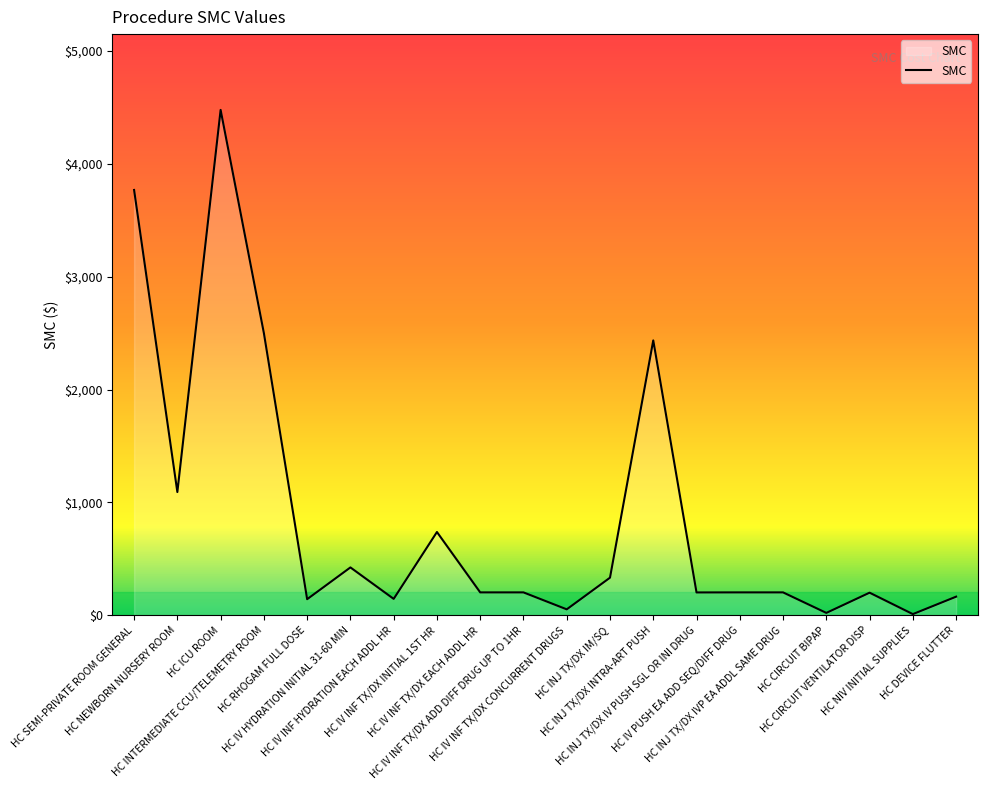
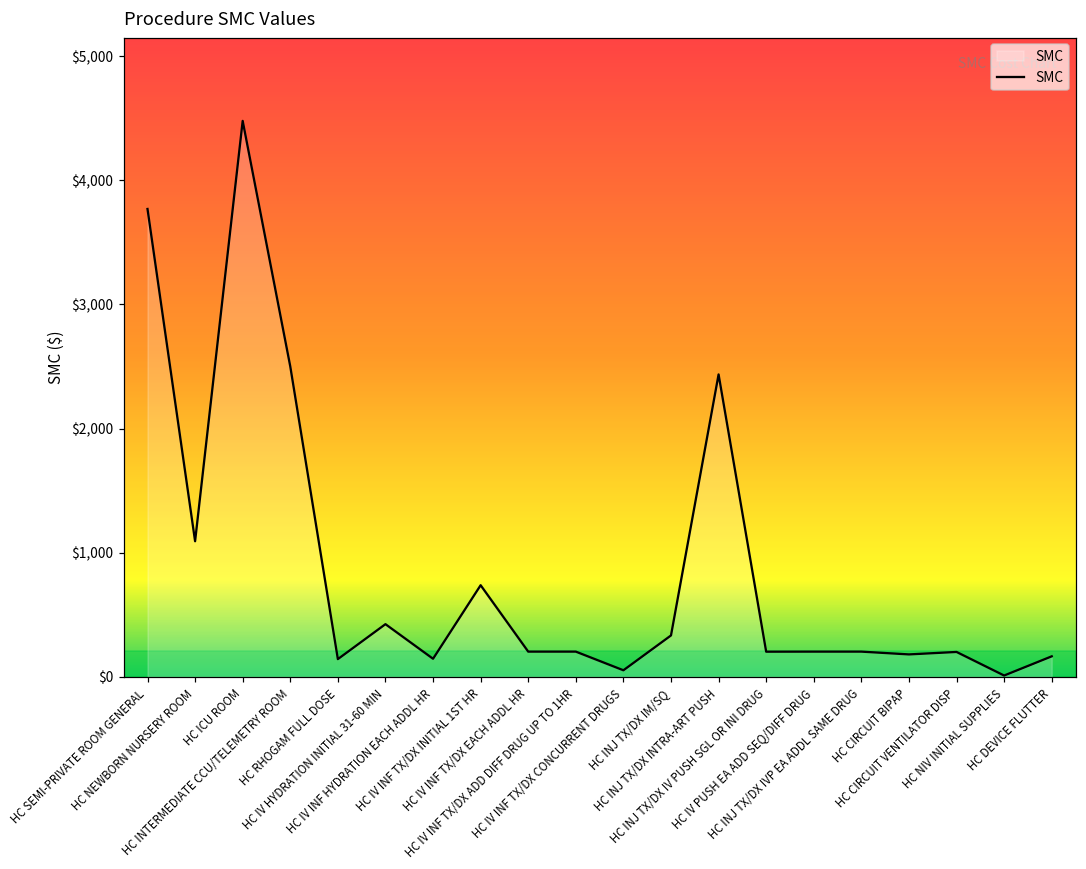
HC CIRCUIT BIPAP: $20 -> $180
